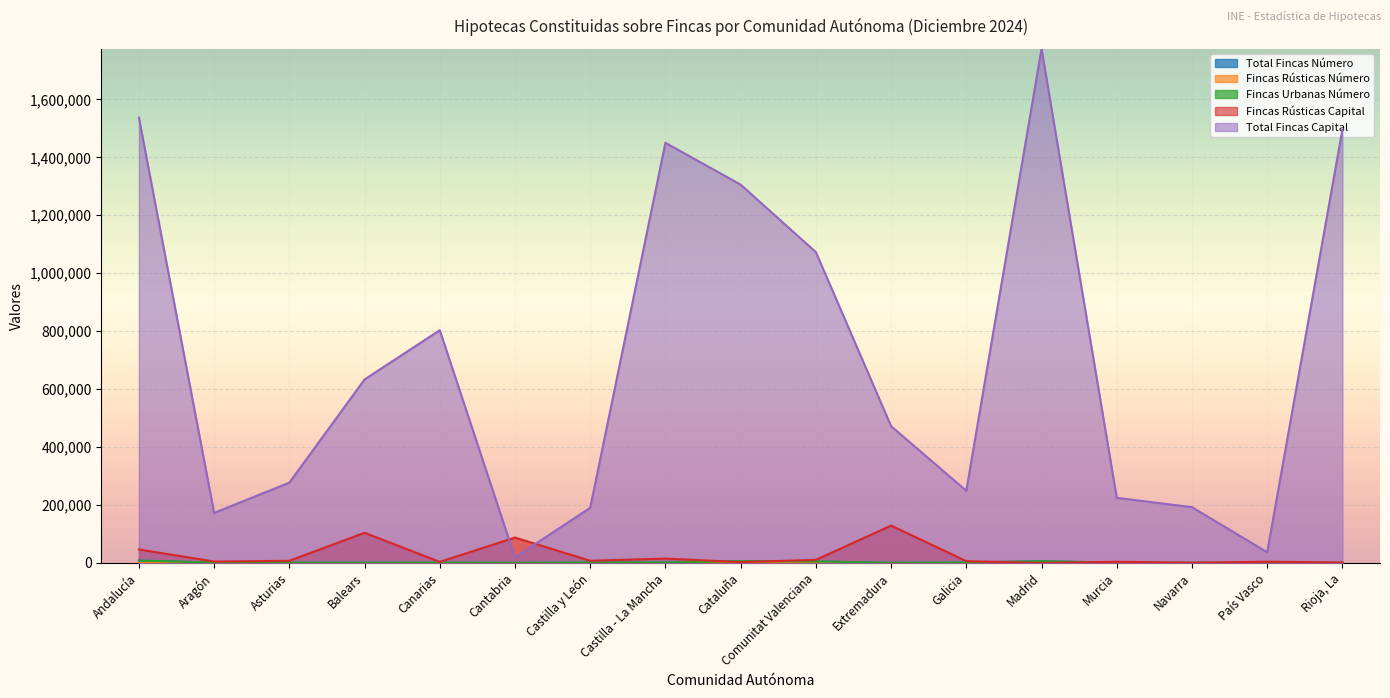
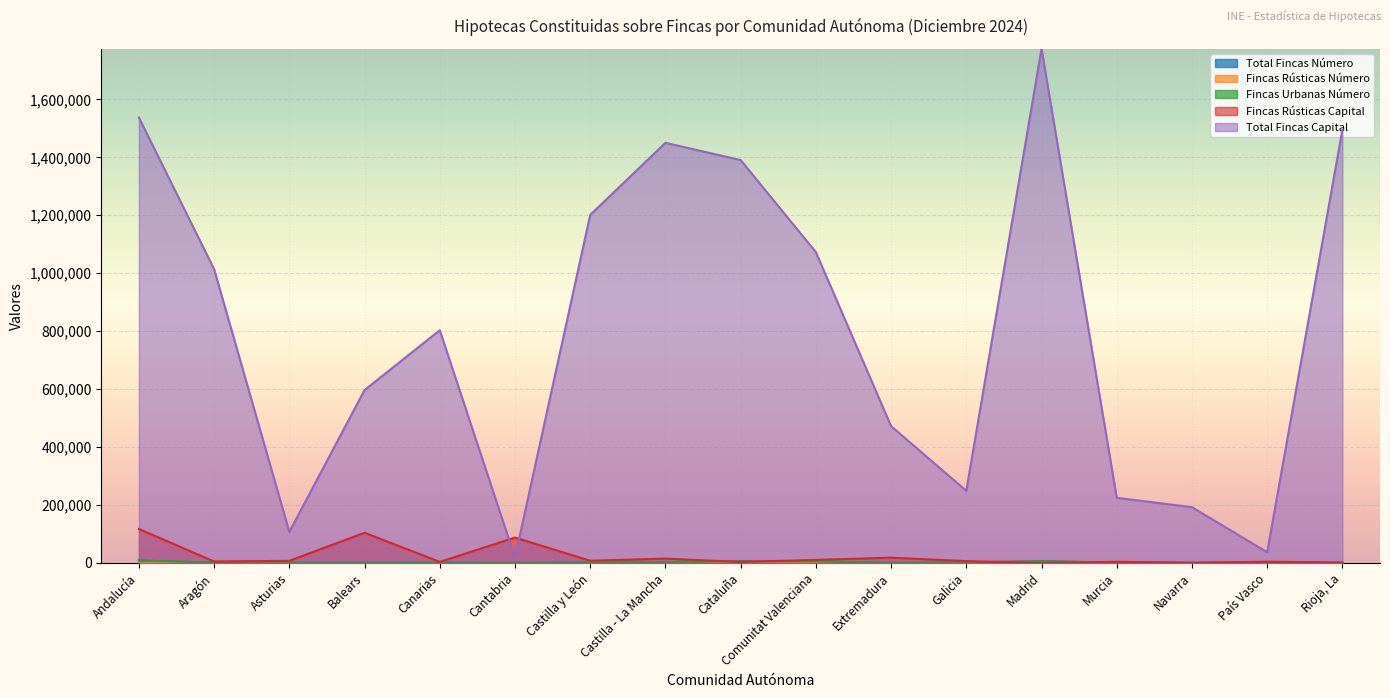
Fincas Rústicas Capital, Andalucía: 50,000 -> 120,000
Total Fincas Capital, Aragón: 170,000 -> 1,010,000
Total Fincas Capital, Asturias: 280,000 -> 110,000
Total Fincas Capital, Balears: 630,000 -> 600,000
Total Fincas Capital, Castilla y León: 190,000 -> 1,200,000
Total Fincas Capital, Cataluña: 1,310,000 -> 1,390,000
Fincas Rústicas Capital, Extremadura: 130,000 -> 20,000
